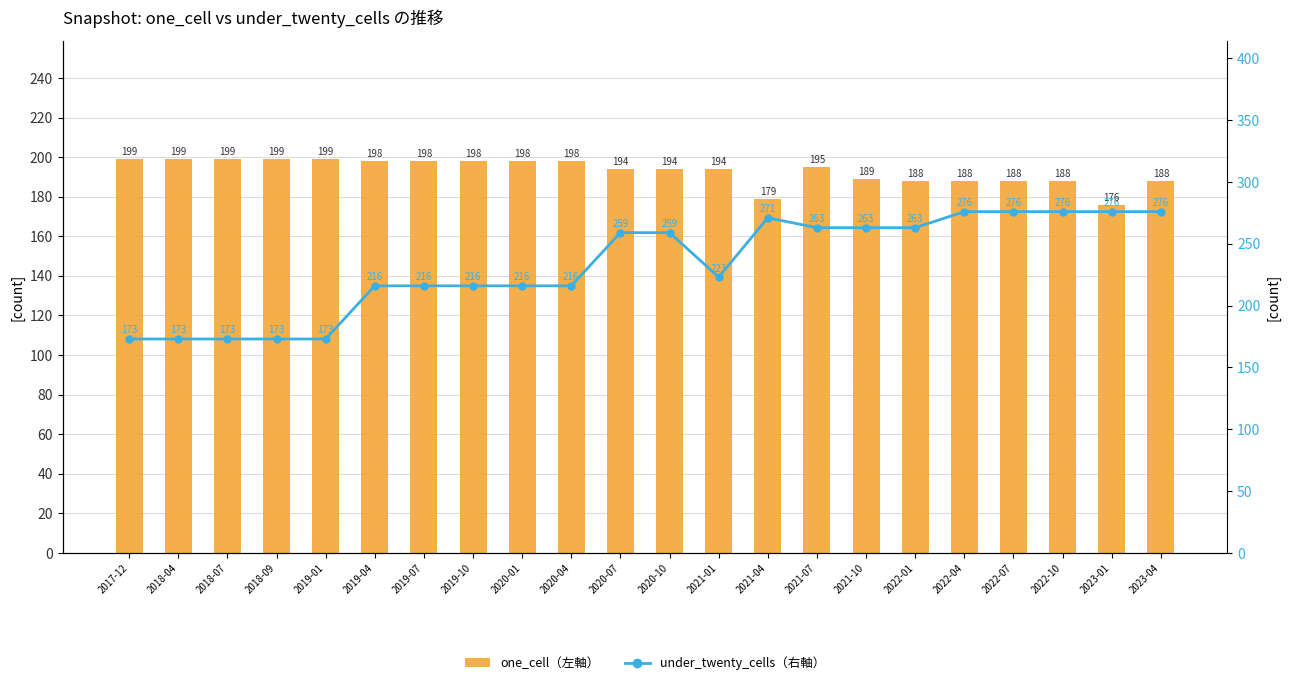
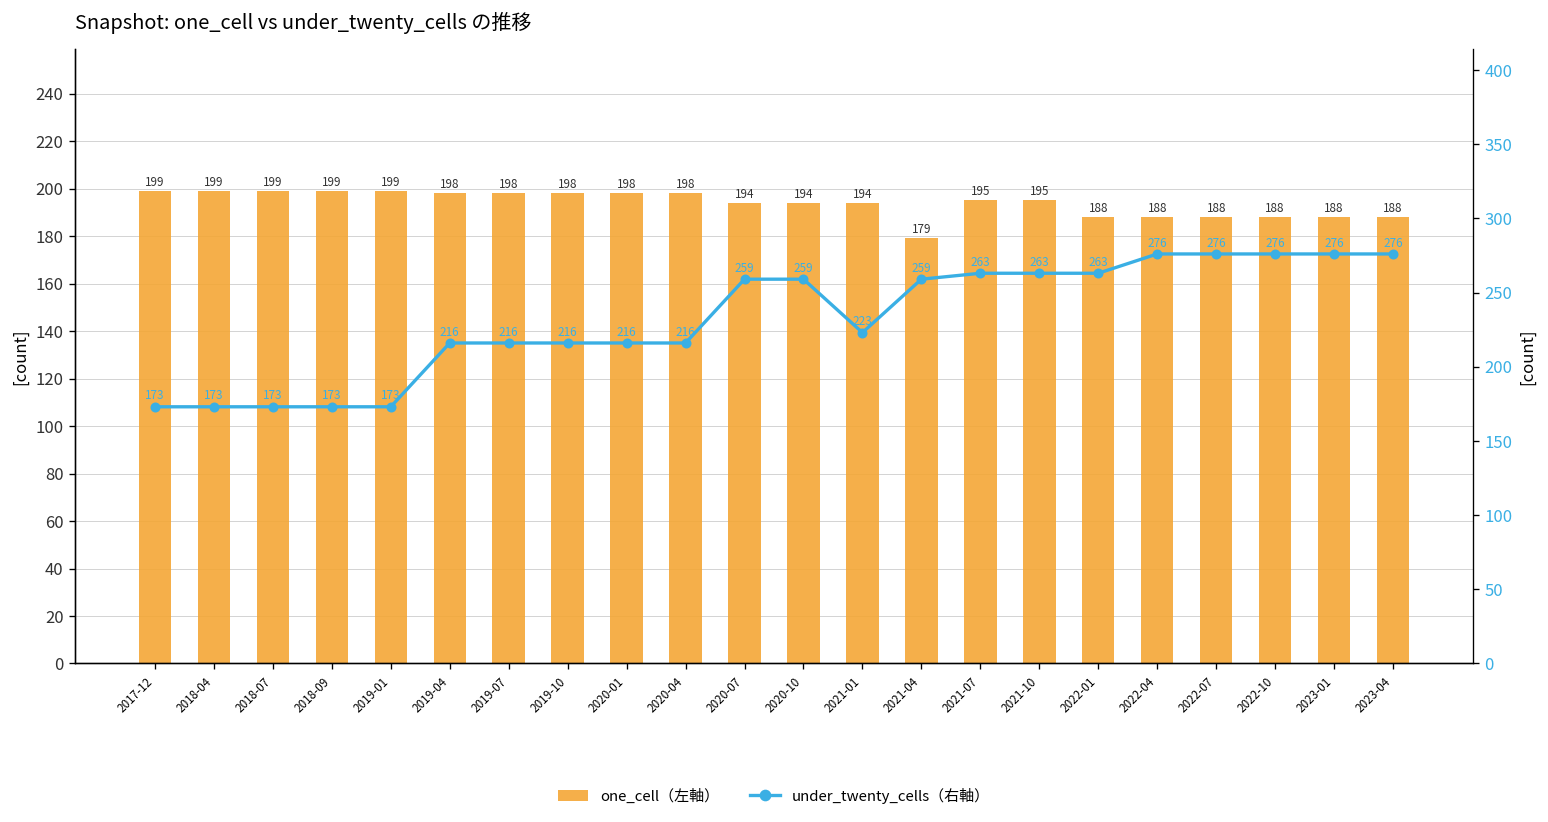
one_cell（左軸）, 2021-10: 189 -> 195
one_cell（左軸）, 2023-01: 176 -> 188
under_twenty_cells（右軸）, 2021-04: 271 -> 259
